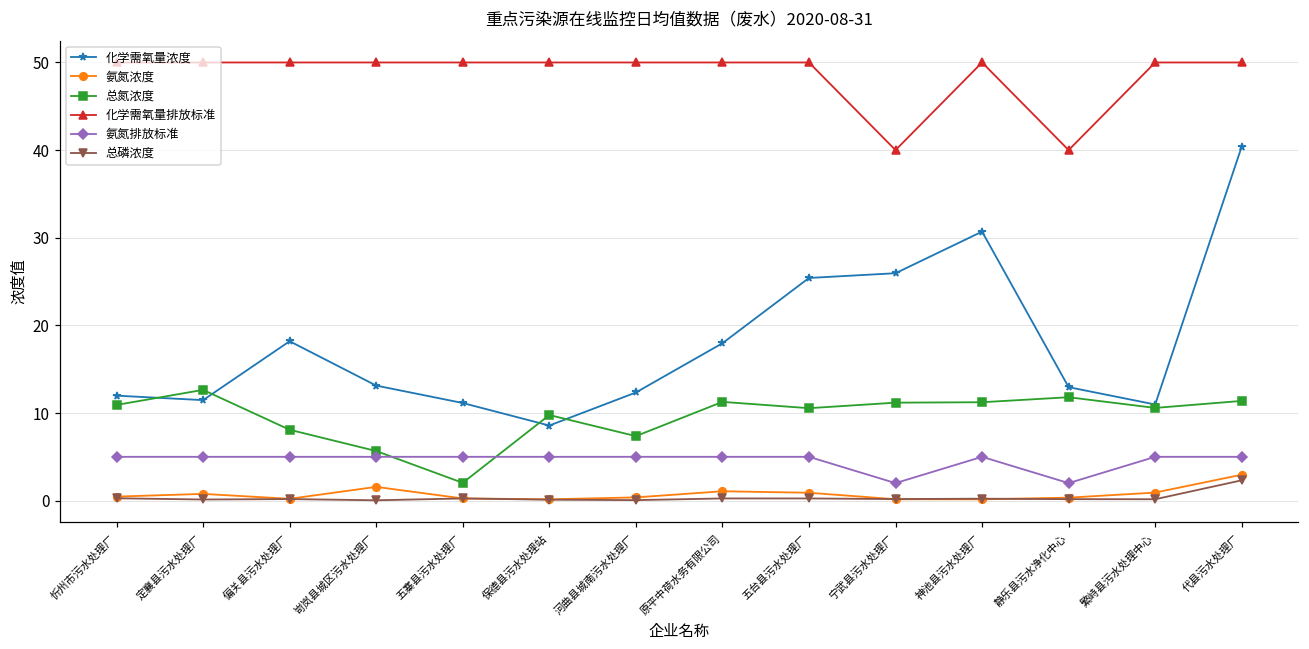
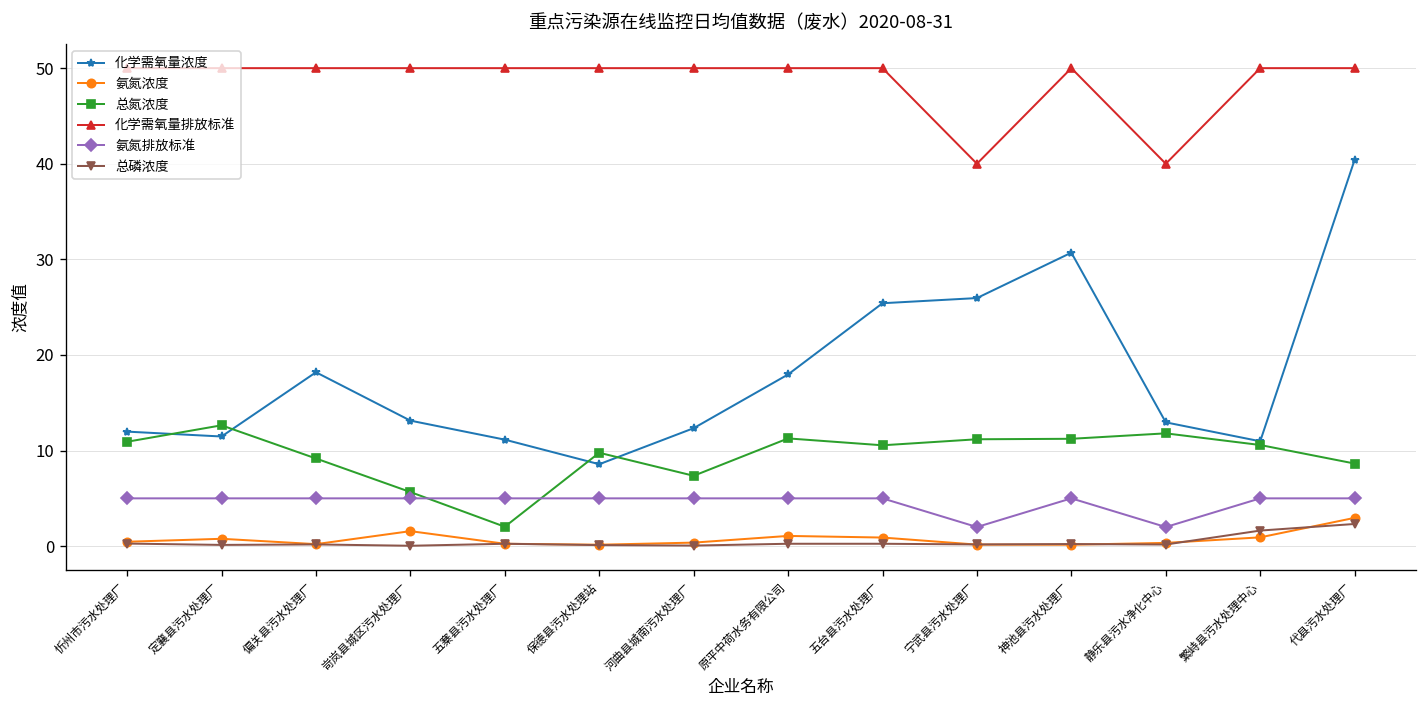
总氮浓度, 偏关县污水处理厂: 8 -> 9
总磷浓度, 繁峙县污水处理中心: 0 -> 2
总氮浓度, 代县污水处理厂: 11 -> 9
